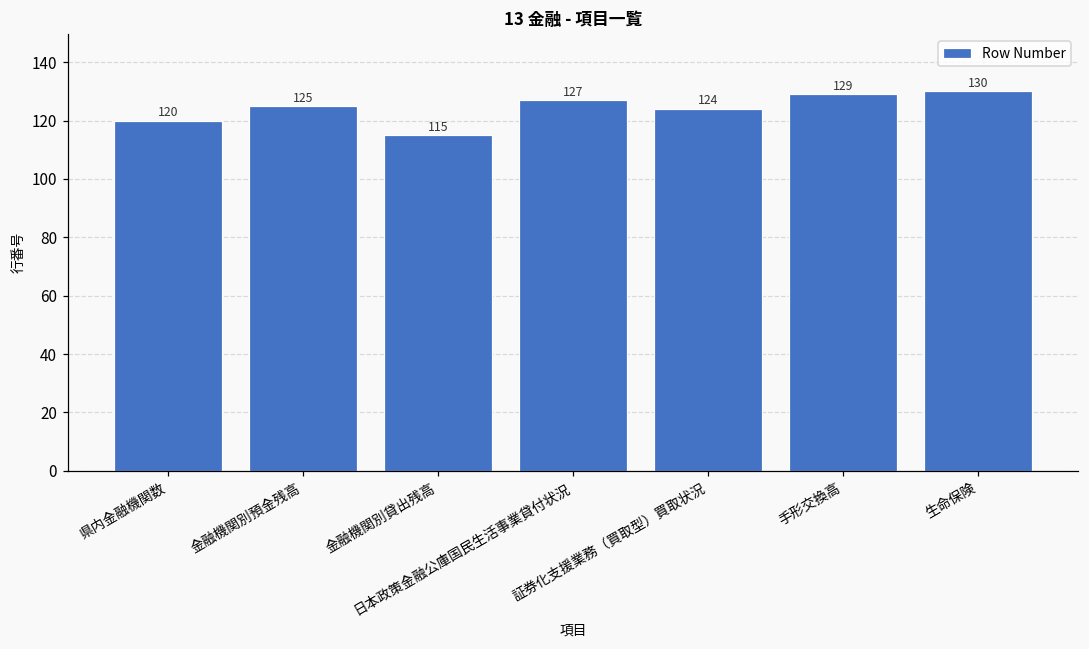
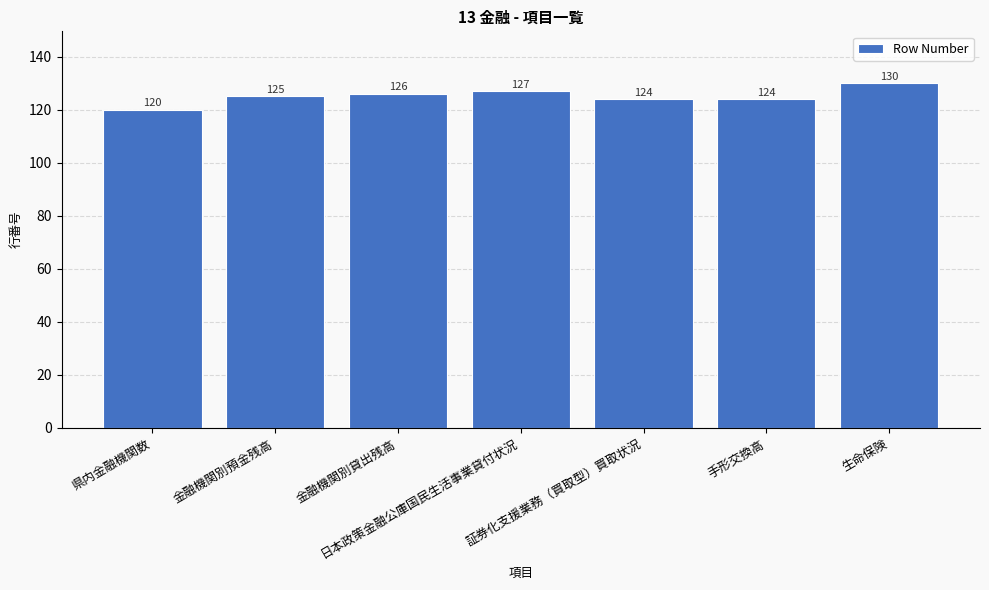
金融機関別貸出残高: 115 -> 126
手形交換高: 129 -> 124
